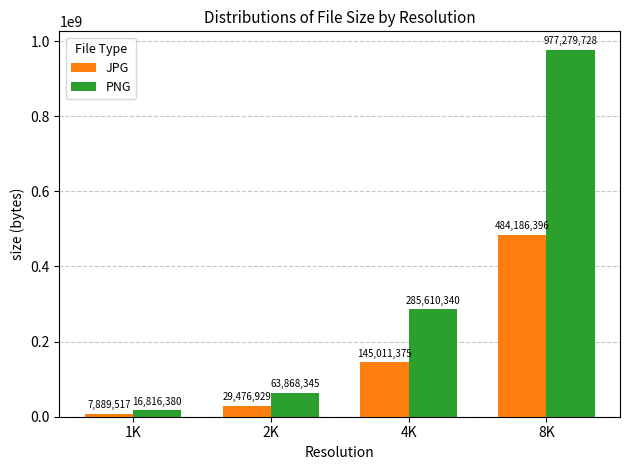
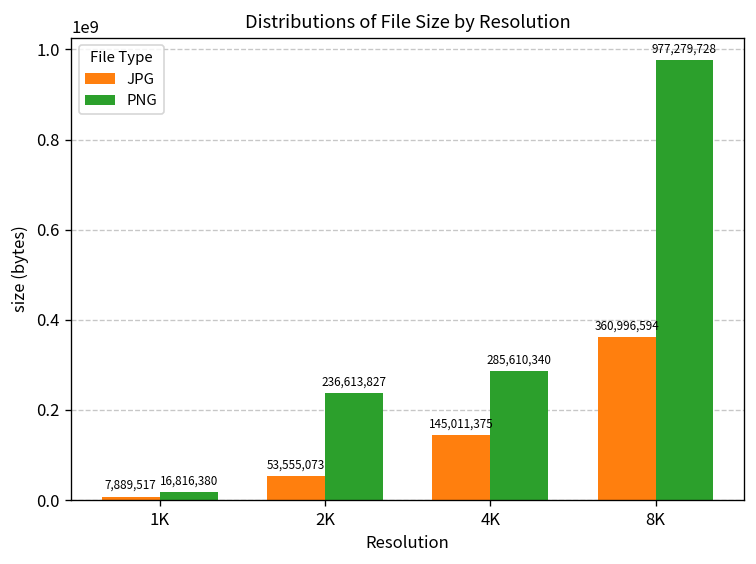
JPG, 2K: 29,476,929 -> 53,555,073
PNG, 2K: 63,868,345 -> 236,613,827
JPG, 8K: 484,186,396 -> 360,996,594
